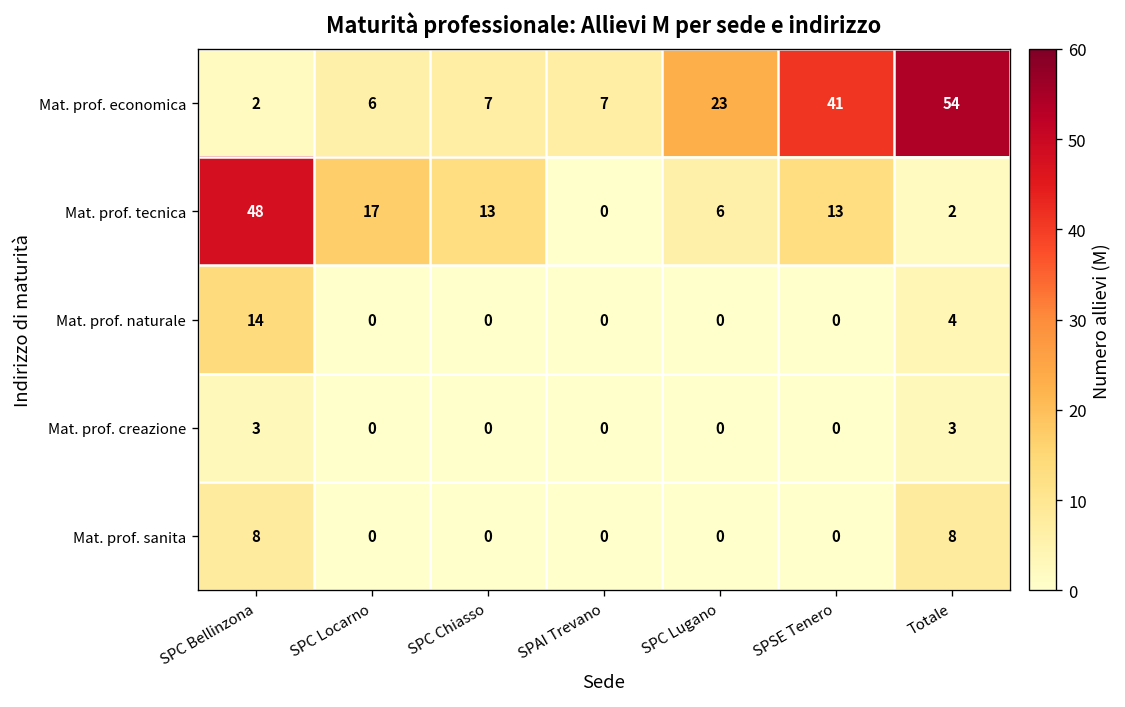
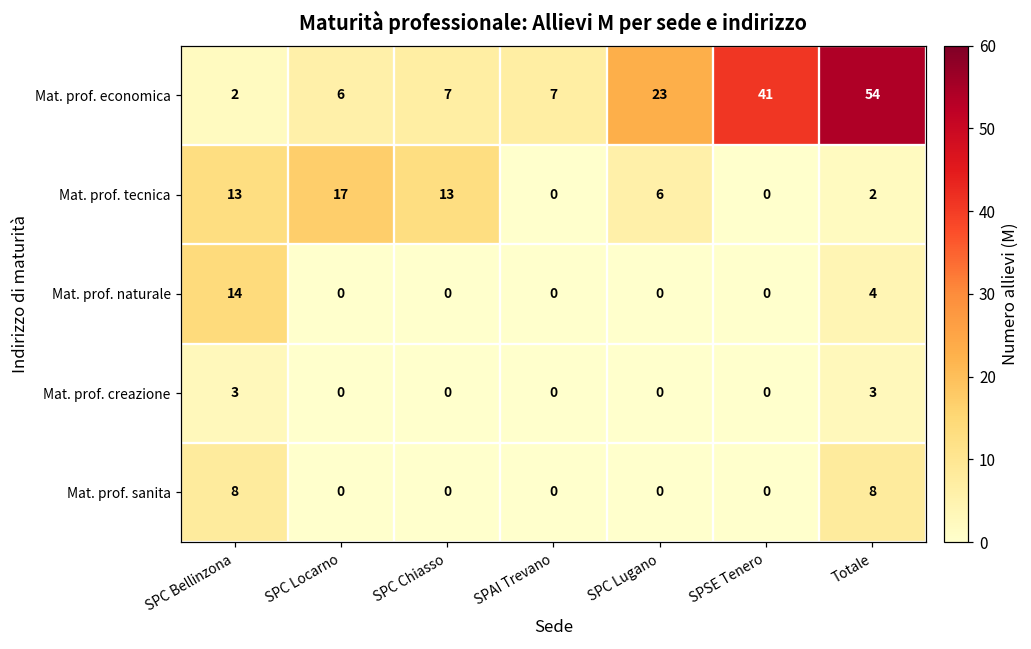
Mat. prof. tecnica, SPC Bellinzona: 48 -> 13
Mat. prof. tecnica, SPSE Tenero: 13 -> 0
